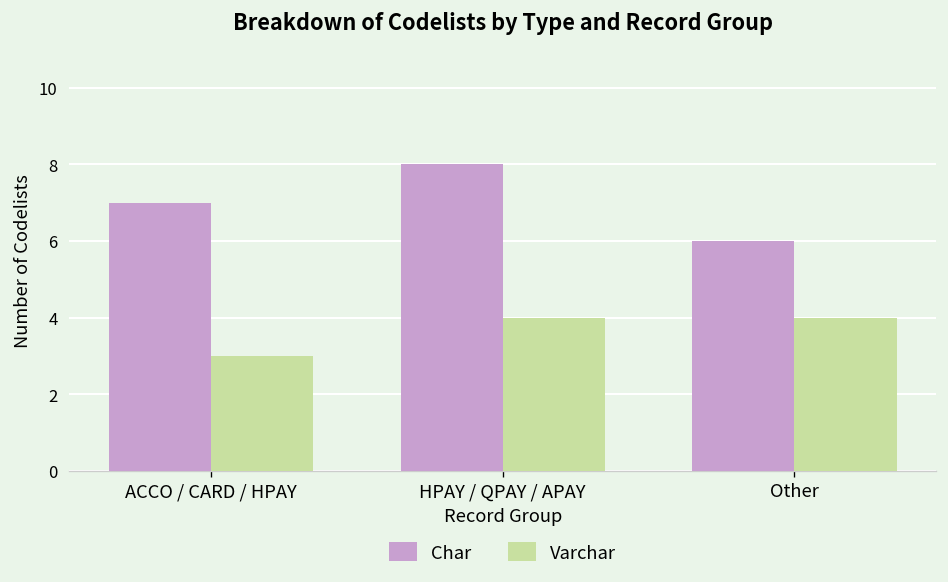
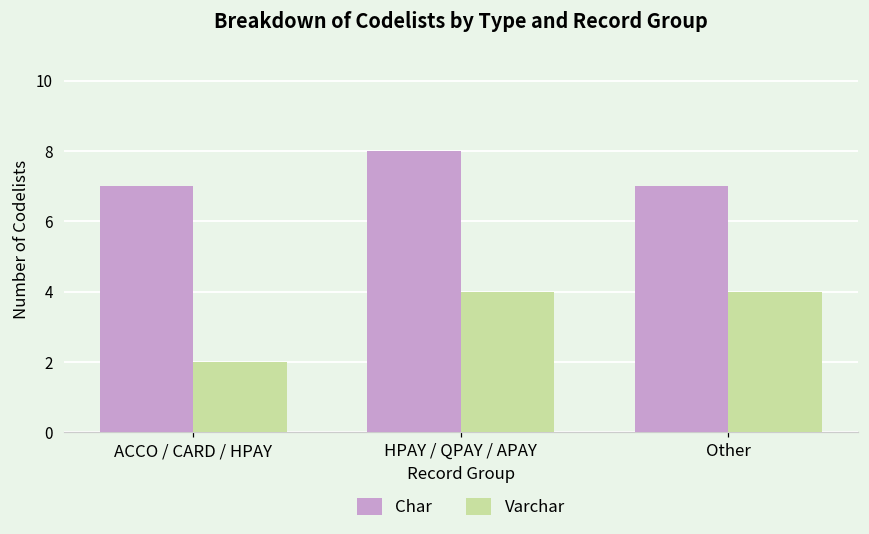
Varchar, ACCO / CARD / HPAY: 3 -> 2
Char, Other: 6 -> 7
